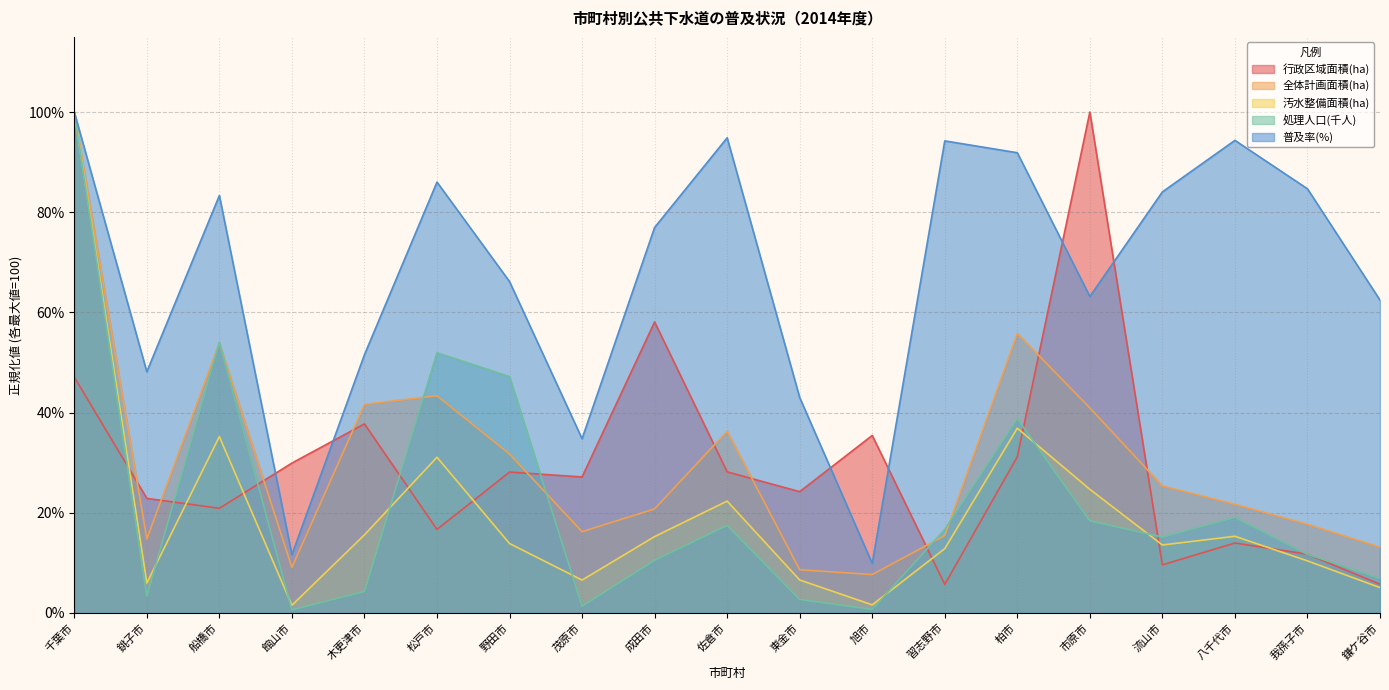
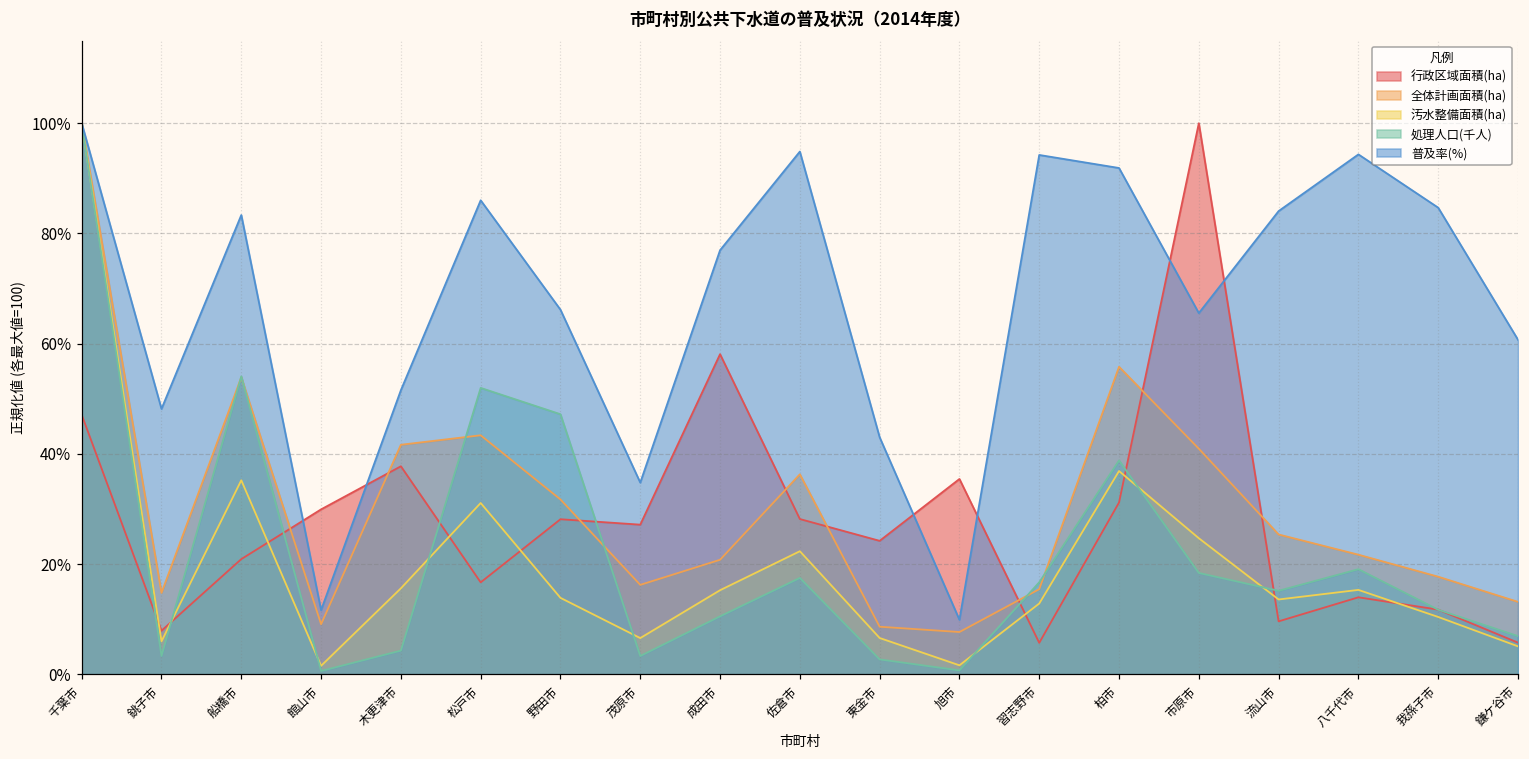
行政区域面積(ha), 銚子市: 23% -> 8%
処理人口(千人), 茂原市: 1% -> 3%
普及率(%), 市原市: 63% -> 66%
普及率(%), 鎌ケ谷市: 62% -> 61%
